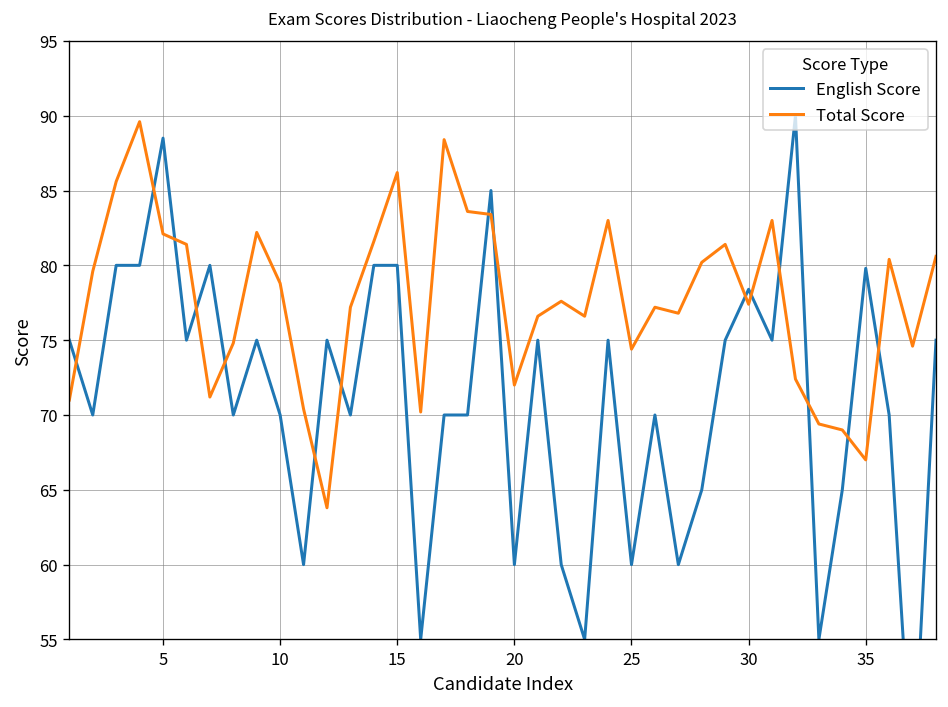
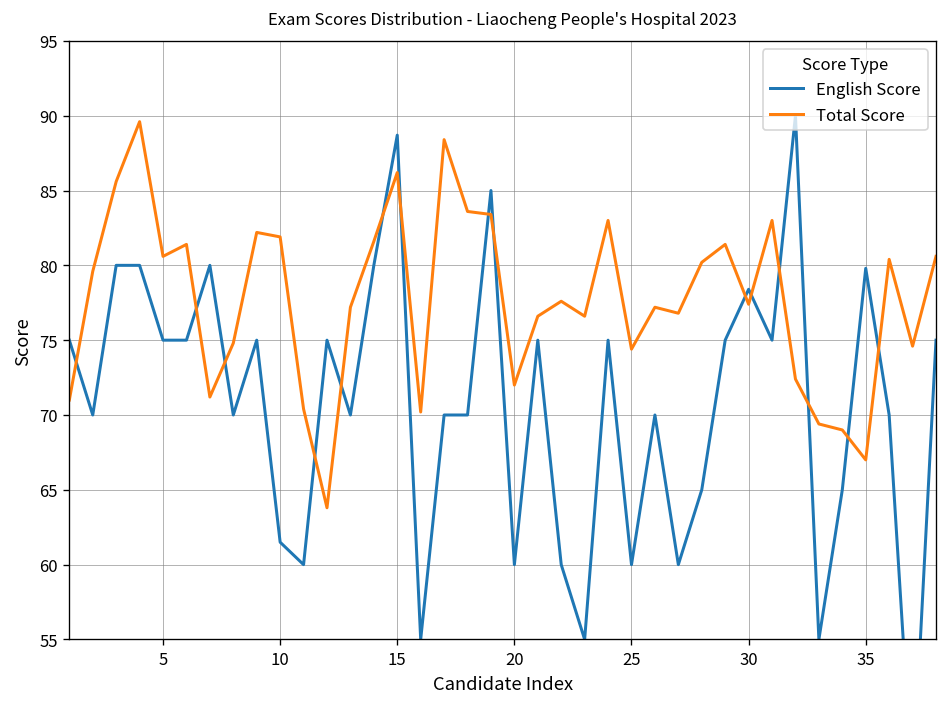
English Score, 5: 88.5 -> 75.0
Total Score, 5: 82.1 -> 80.6
English Score, 10: 70.0 -> 61.5
Total Score, 10: 78.8 -> 81.9
English Score, 15: 80.0 -> 88.7
